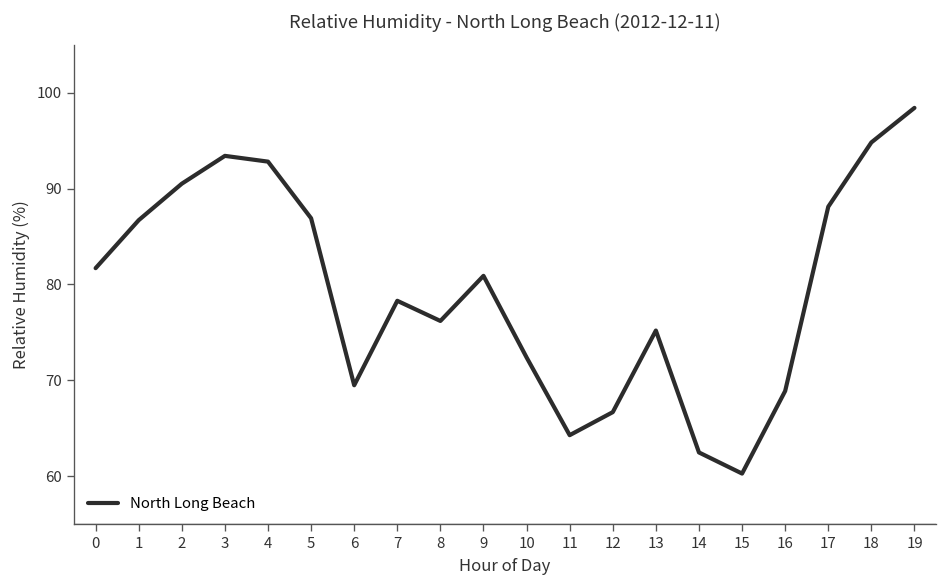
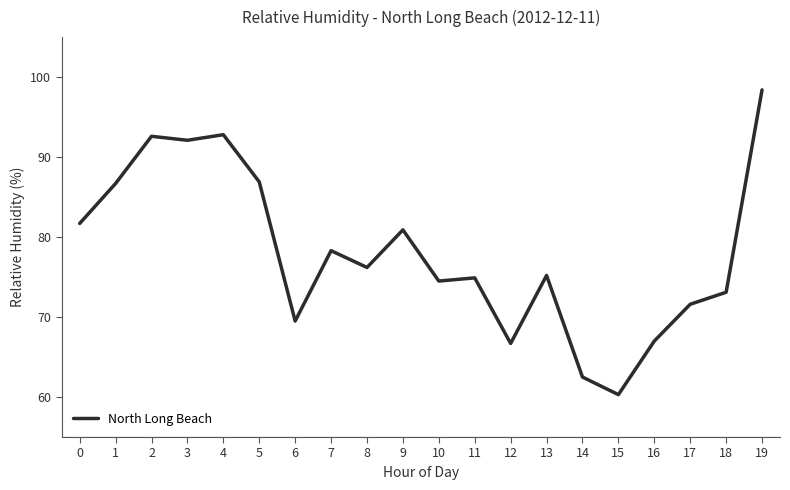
2: 91 -> 93
3: 93 -> 92
10: 72 -> 75
11: 64 -> 75
16: 69 -> 67
17: 88 -> 72
18: 95 -> 73
